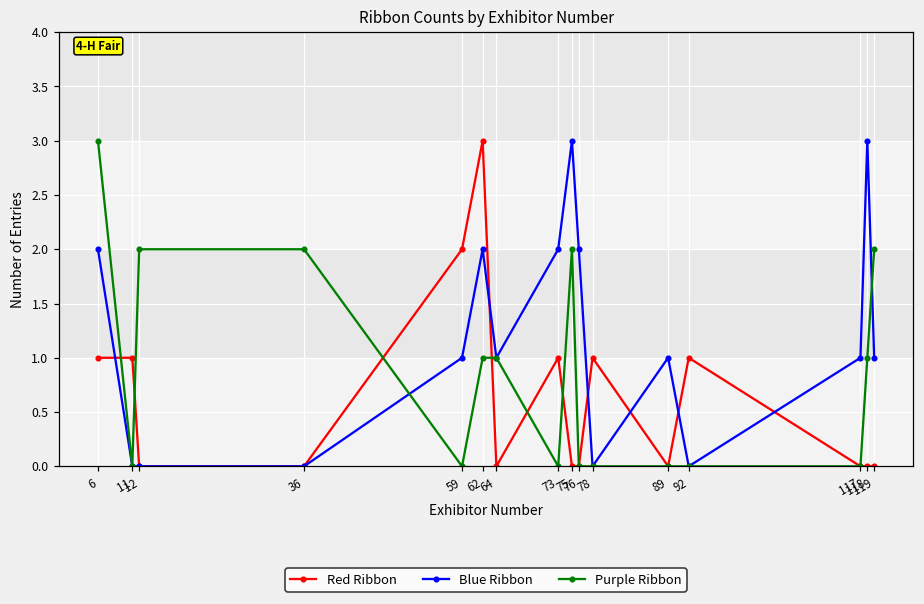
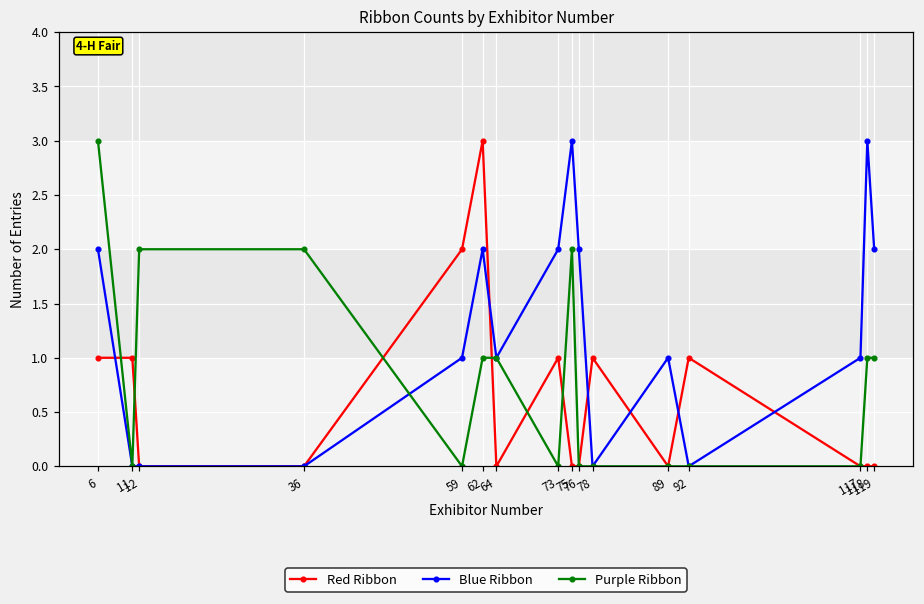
Blue Ribbon, 119: 1 -> 2
Purple Ribbon, 119: 2 -> 1
